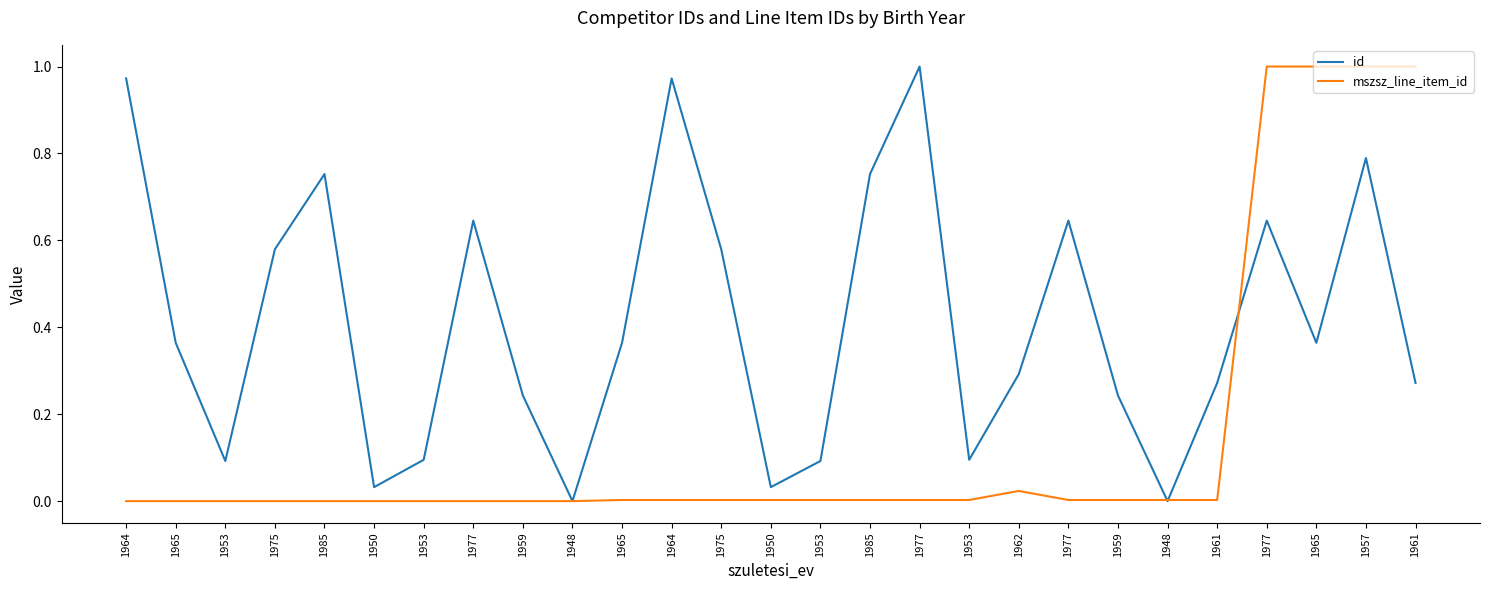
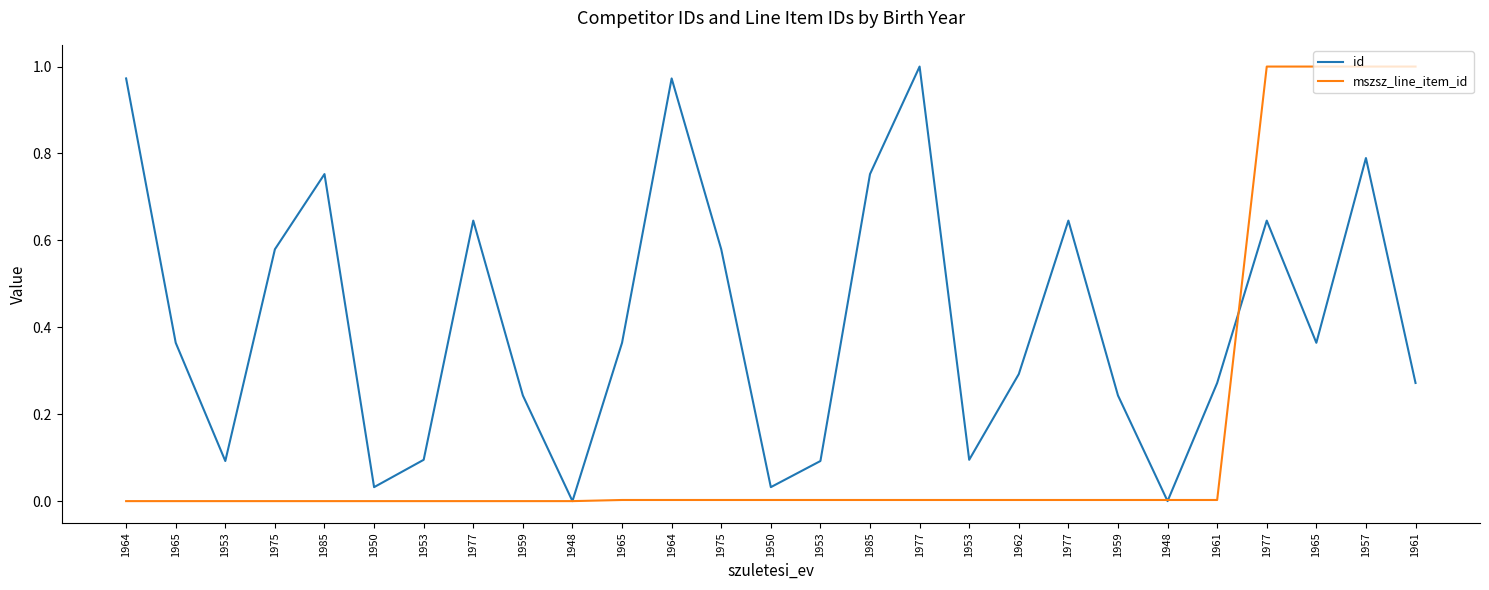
mszsz_line_item_id, 1962: 0.02 -> 0.00
